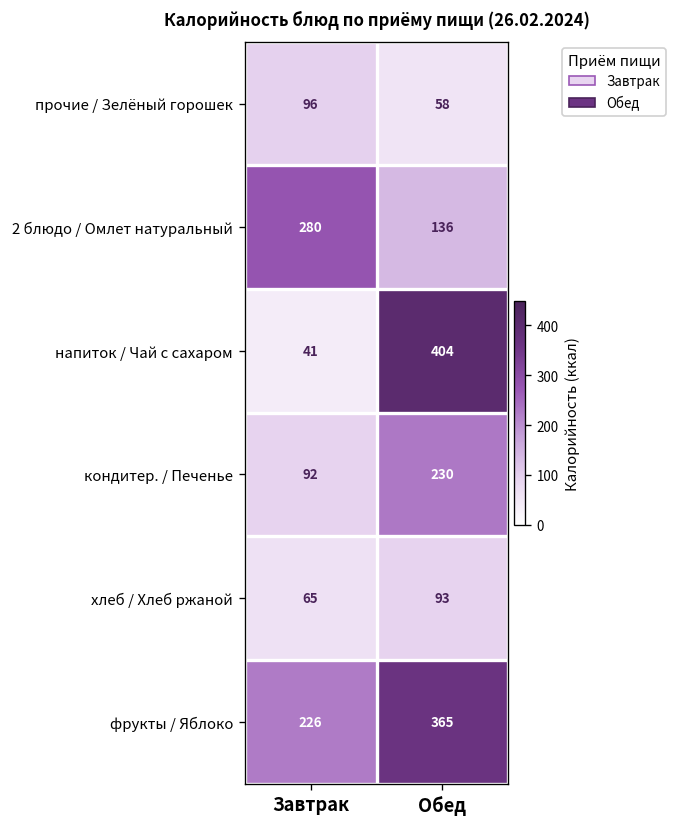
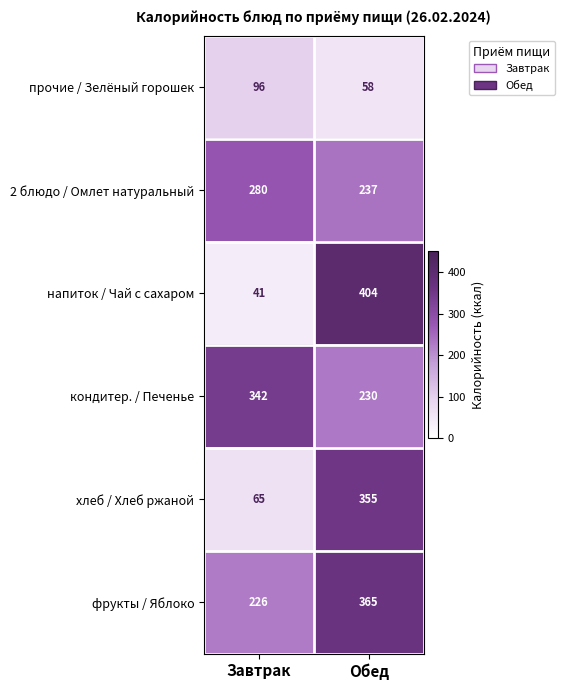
2 блюдо / Омлет натуральный, Обед: 136 -> 237
кондитер. / Печенье, Завтрак: 92 -> 342
хлеб / Хлеб ржаной, Обед: 93 -> 355
